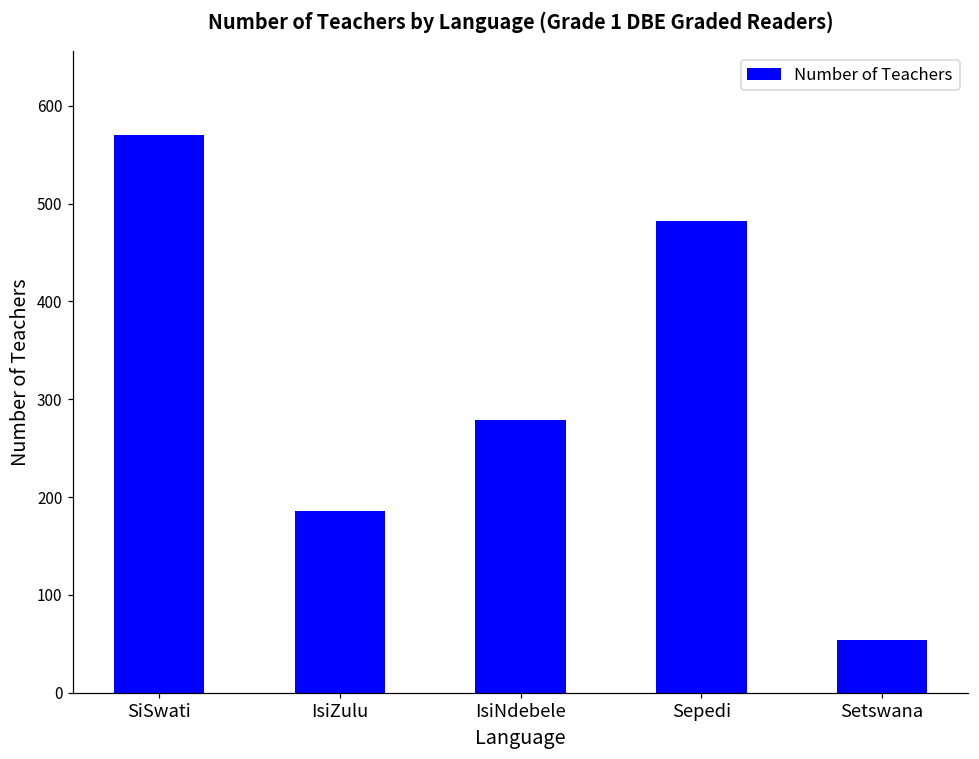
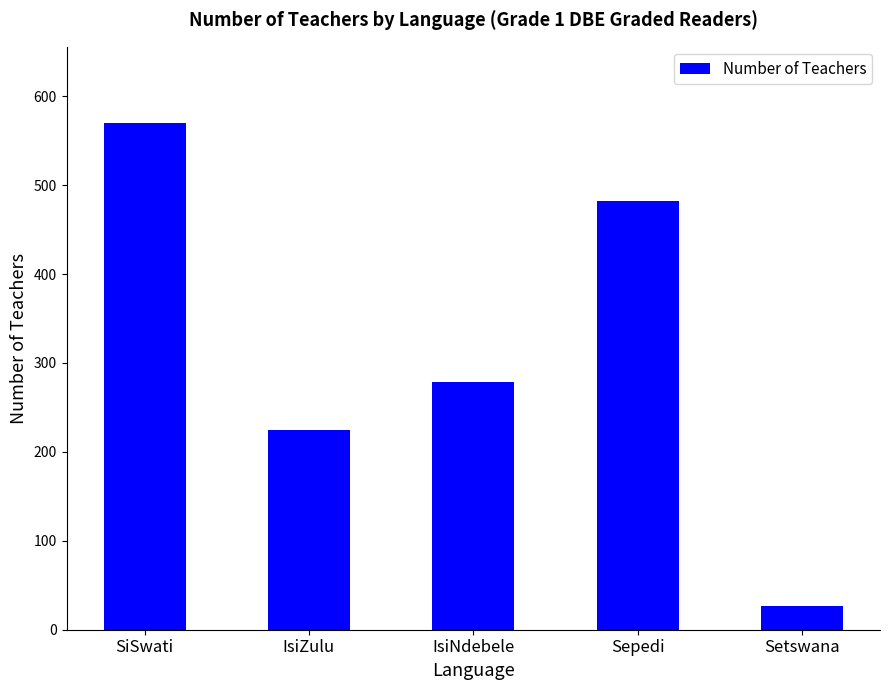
IsiZulu: 190 -> 230
Setswana: 50 -> 30
